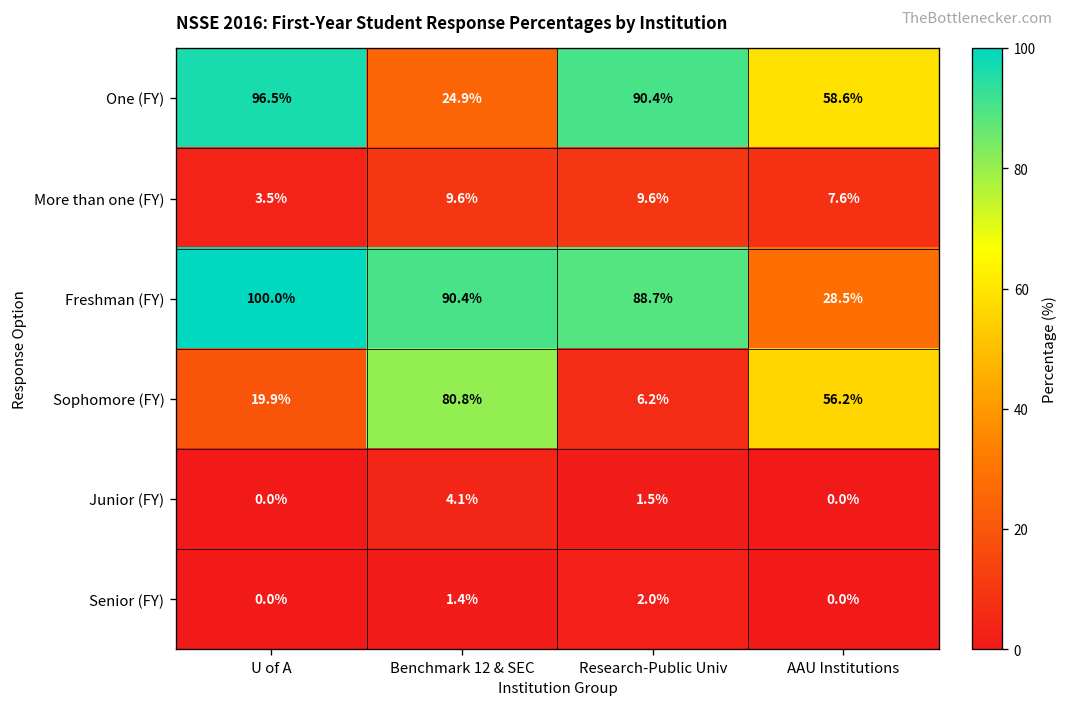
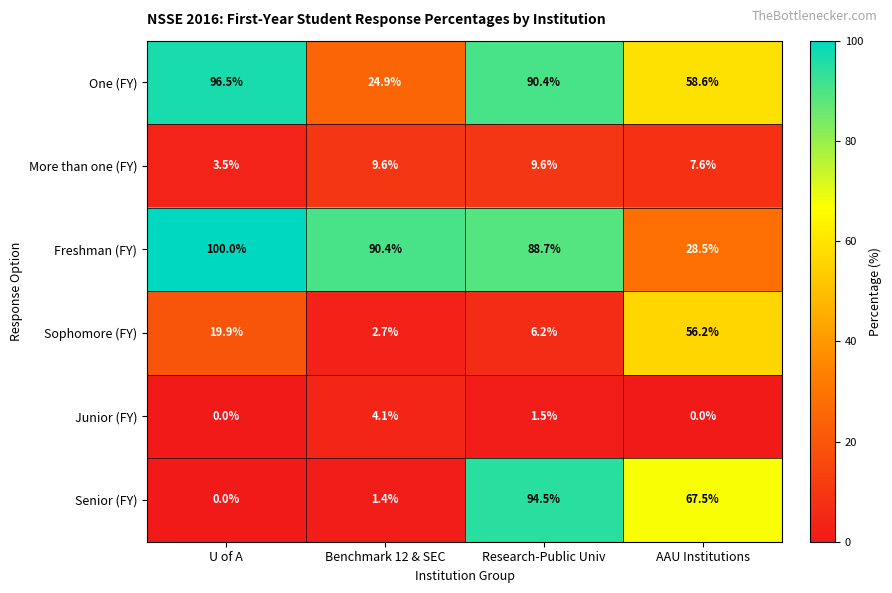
Sophomore (FY), Benchmark 12 & SEC: 80.8% -> 2.7%
Senior (FY), Research-Public Univ: 2.0% -> 94.5%
Senior (FY), AAU Institutions: 0.0% -> 67.5%
